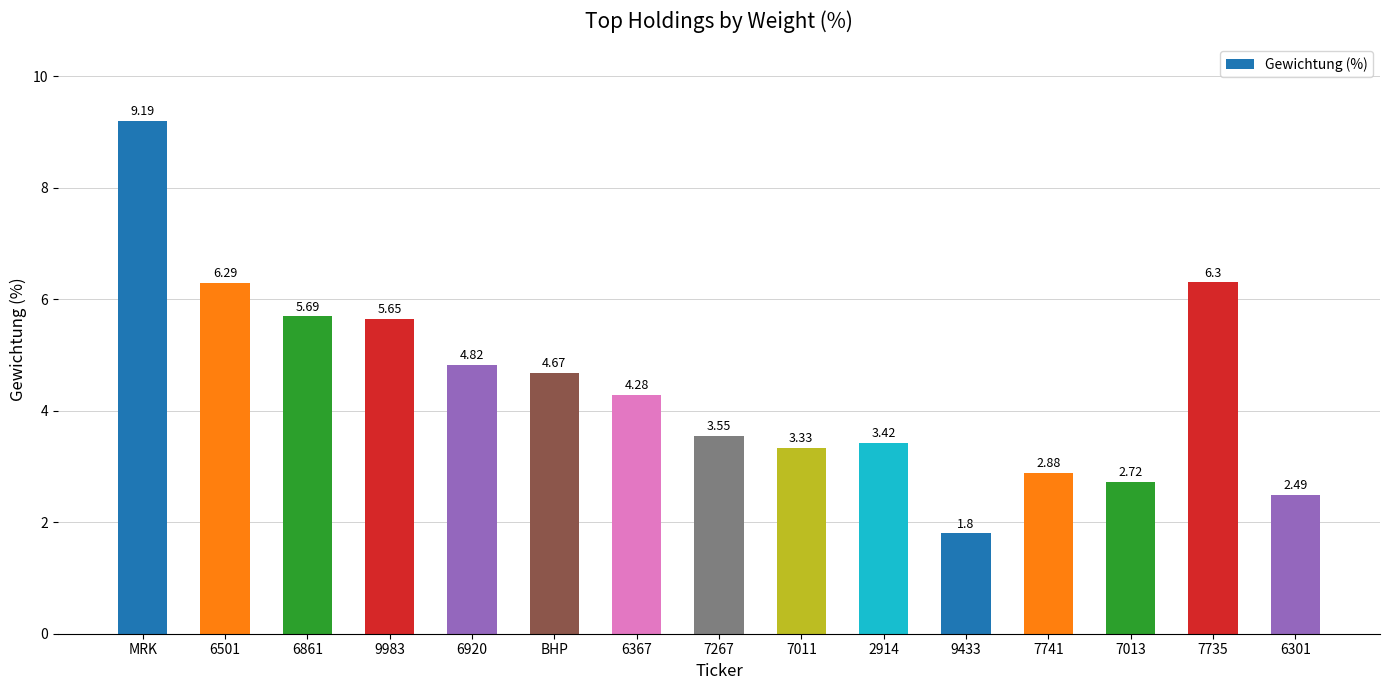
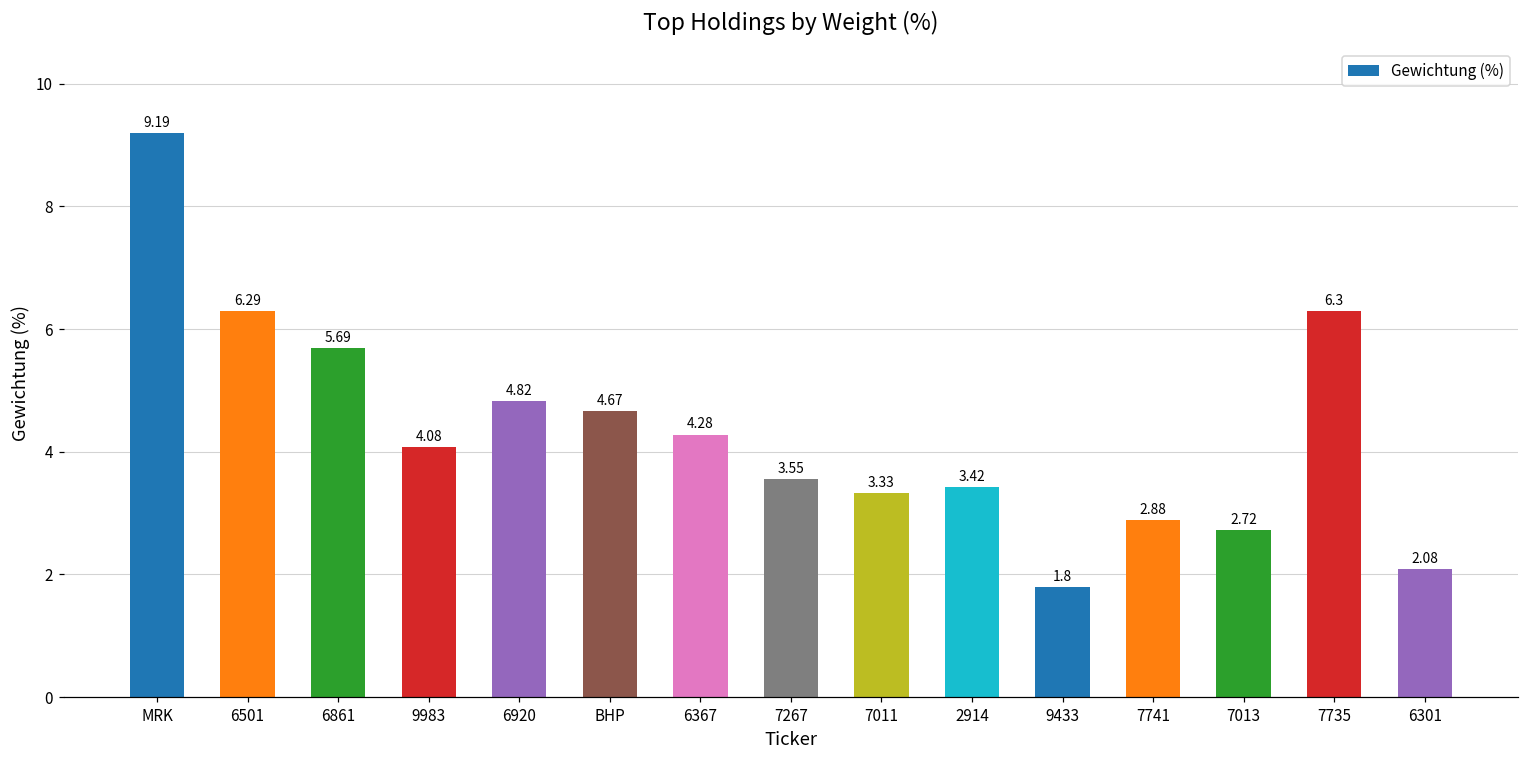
9983: 5.65 -> 4.08
6301: 2.49 -> 2.08
